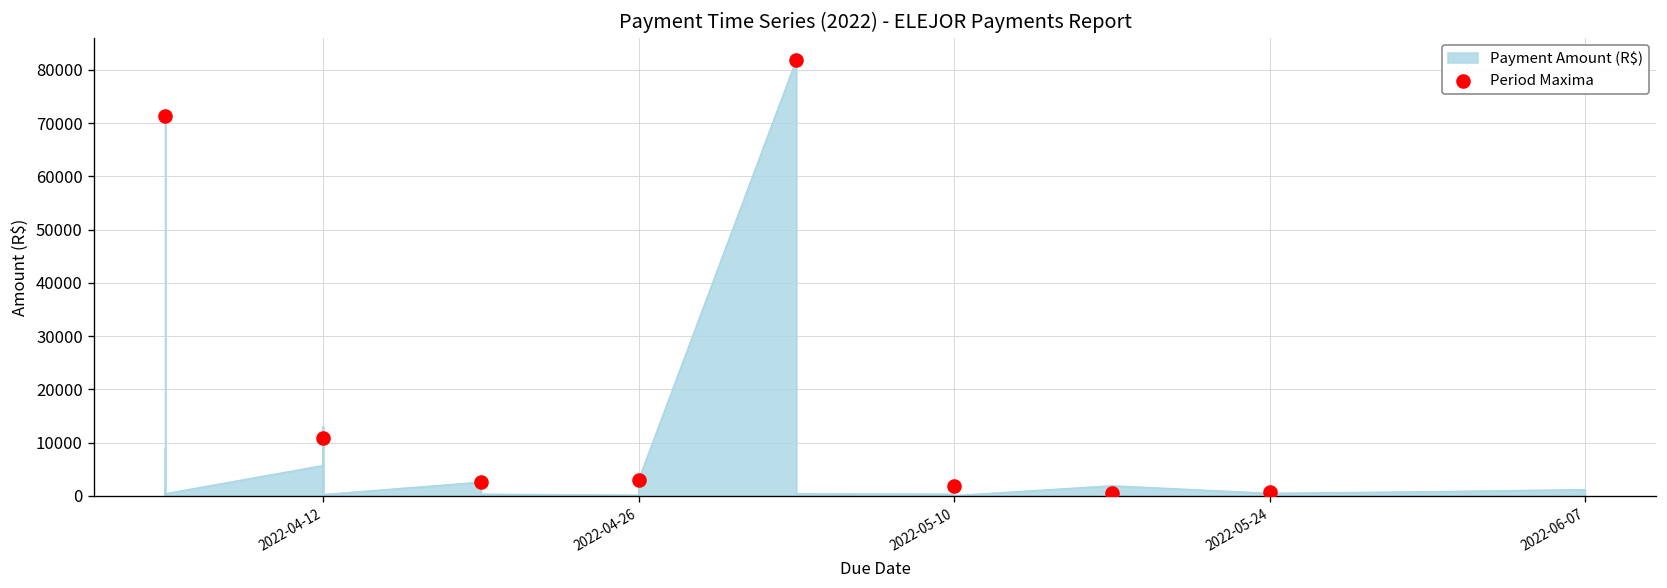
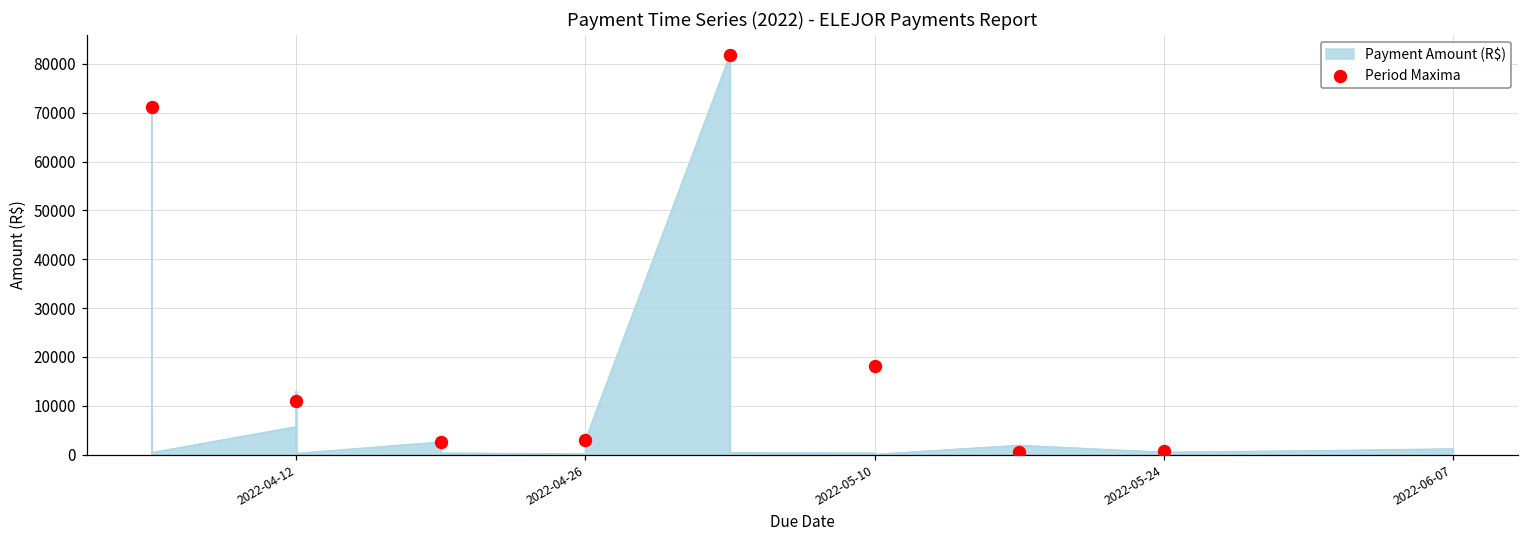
Period Maxima, 2022-05-10: 2000 -> 18000
